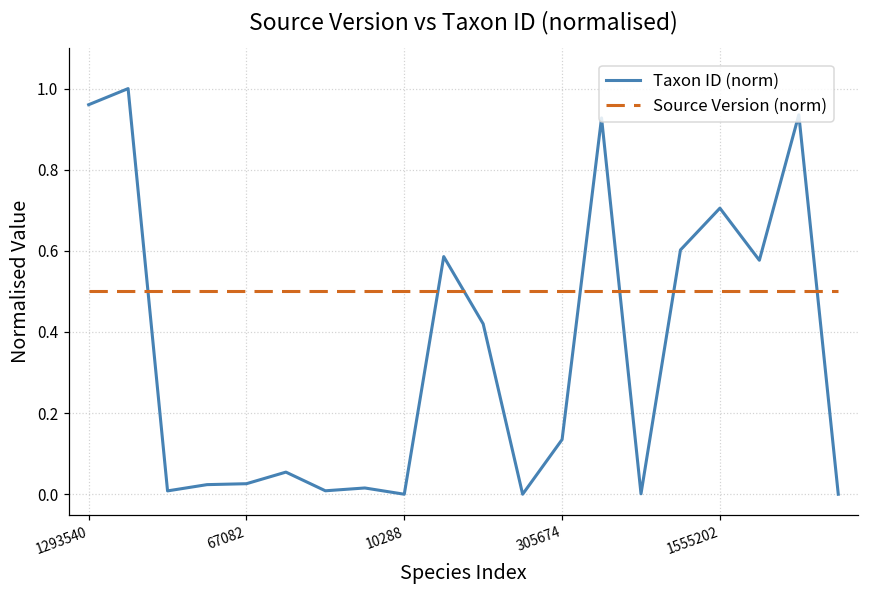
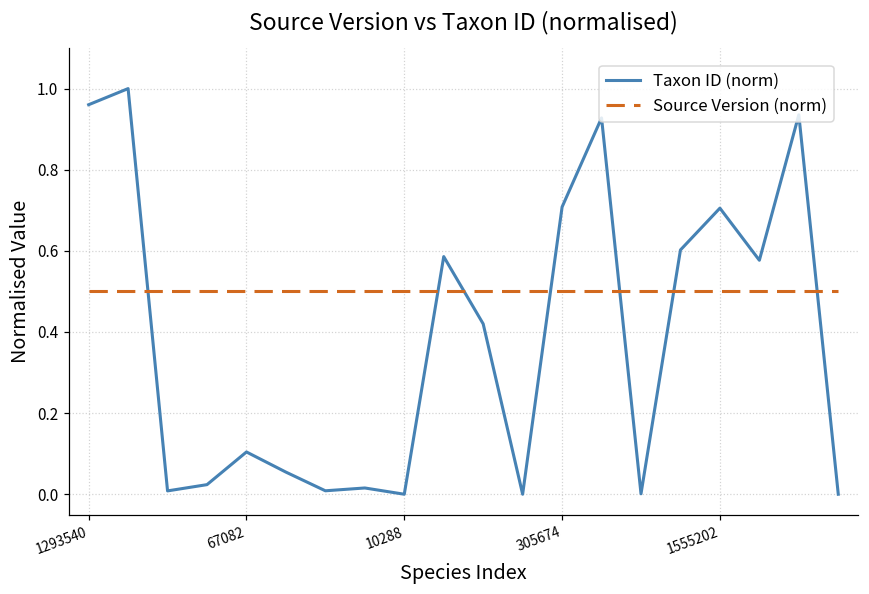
Taxon ID (norm), 67082: 0.03 -> 0.10
Taxon ID (norm), 305674: 0.13 -> 0.71
